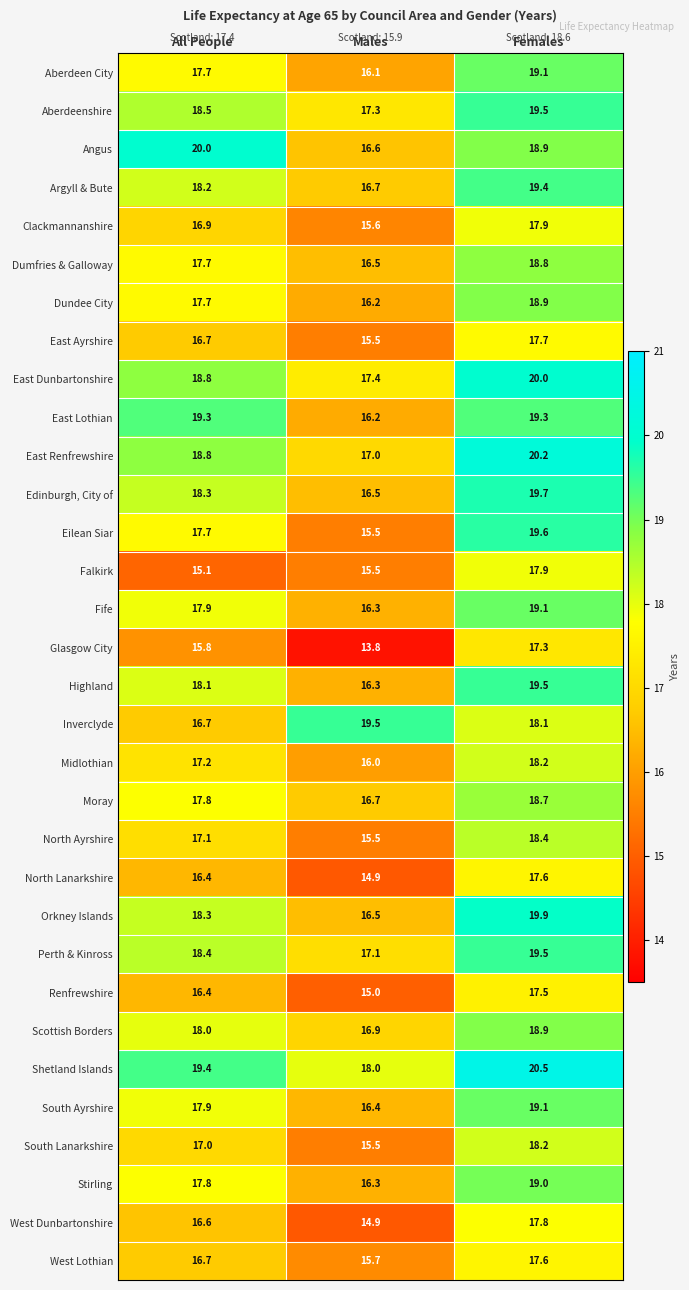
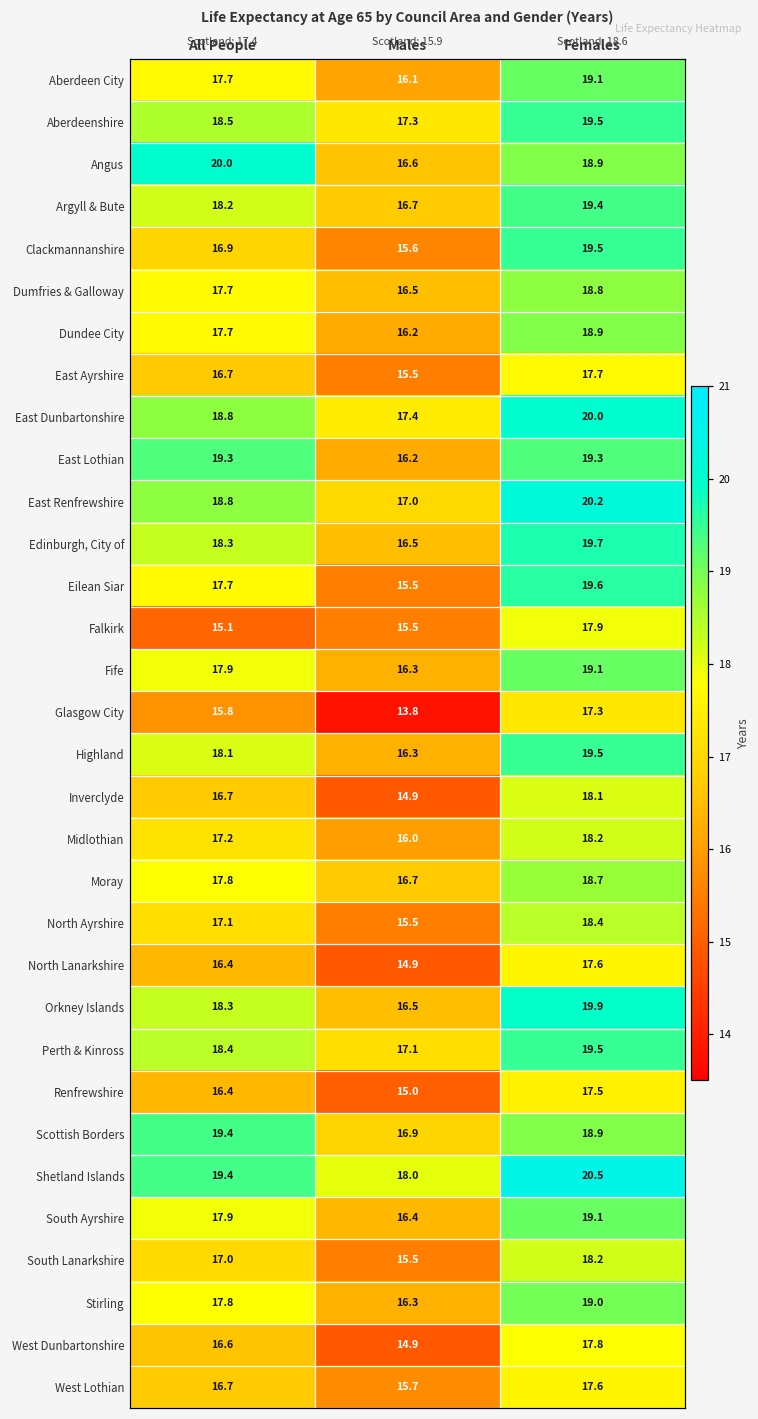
Clackmannanshire, Females: 17.9 -> 19.5
Inverclyde, Males: 19.5 -> 14.9
Scottish Borders, All People: 18.0 -> 19.4
